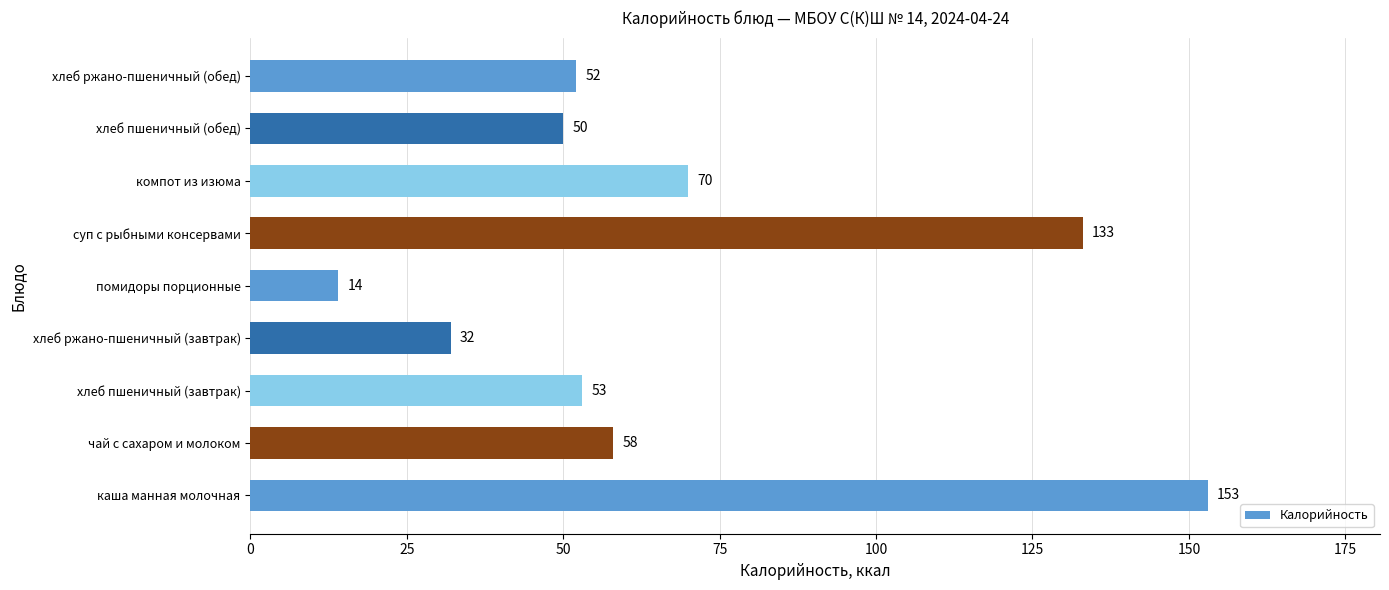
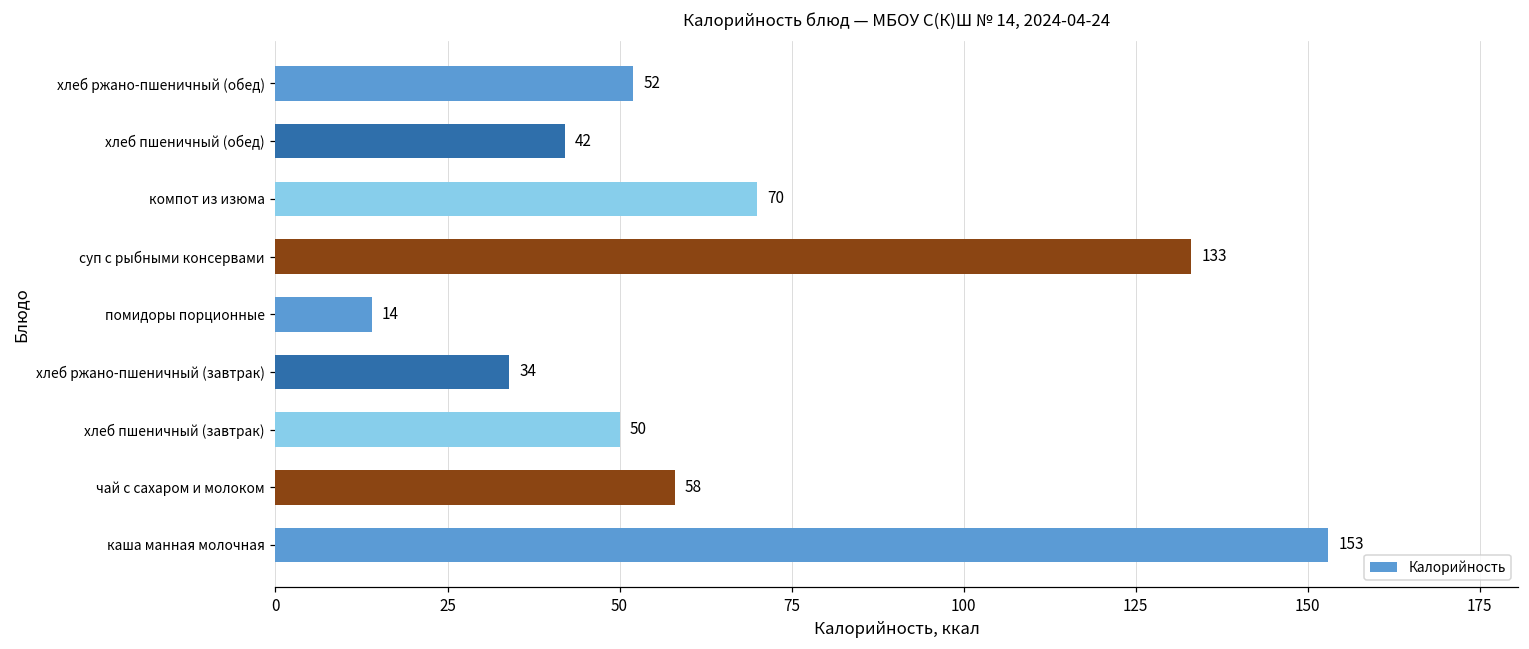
хлеб пшеничный (обед): 50 -> 42
хлеб ржано-пшеничный (завтрак): 32 -> 34
хлеб пшеничный (завтрак): 53 -> 50
